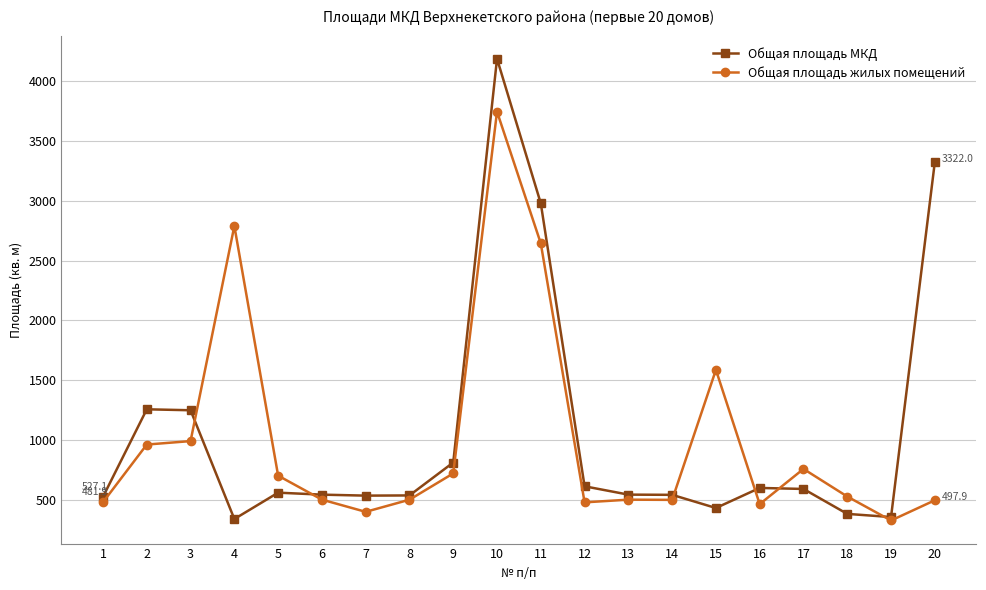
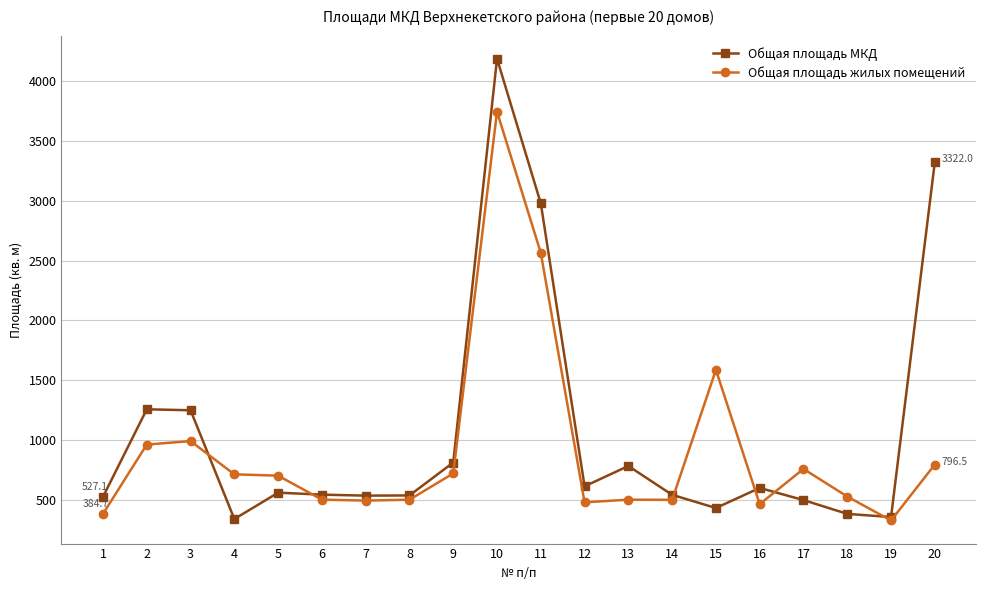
Общая площадь жилых помещений, 1: 481.9 -> 384.7
Общая площадь жилых помещений, 4: 2790 -> 710
Общая площадь жилых помещений, 7: 400 -> 500
Общая площадь жилых помещений, 11: 2640 -> 2560
Общая площадь МКД, 13: 550 -> 780
Общая площадь МКД, 17: 590 -> 500
Общая площадь жилых помещений, 20: 497.9 -> 796.5
